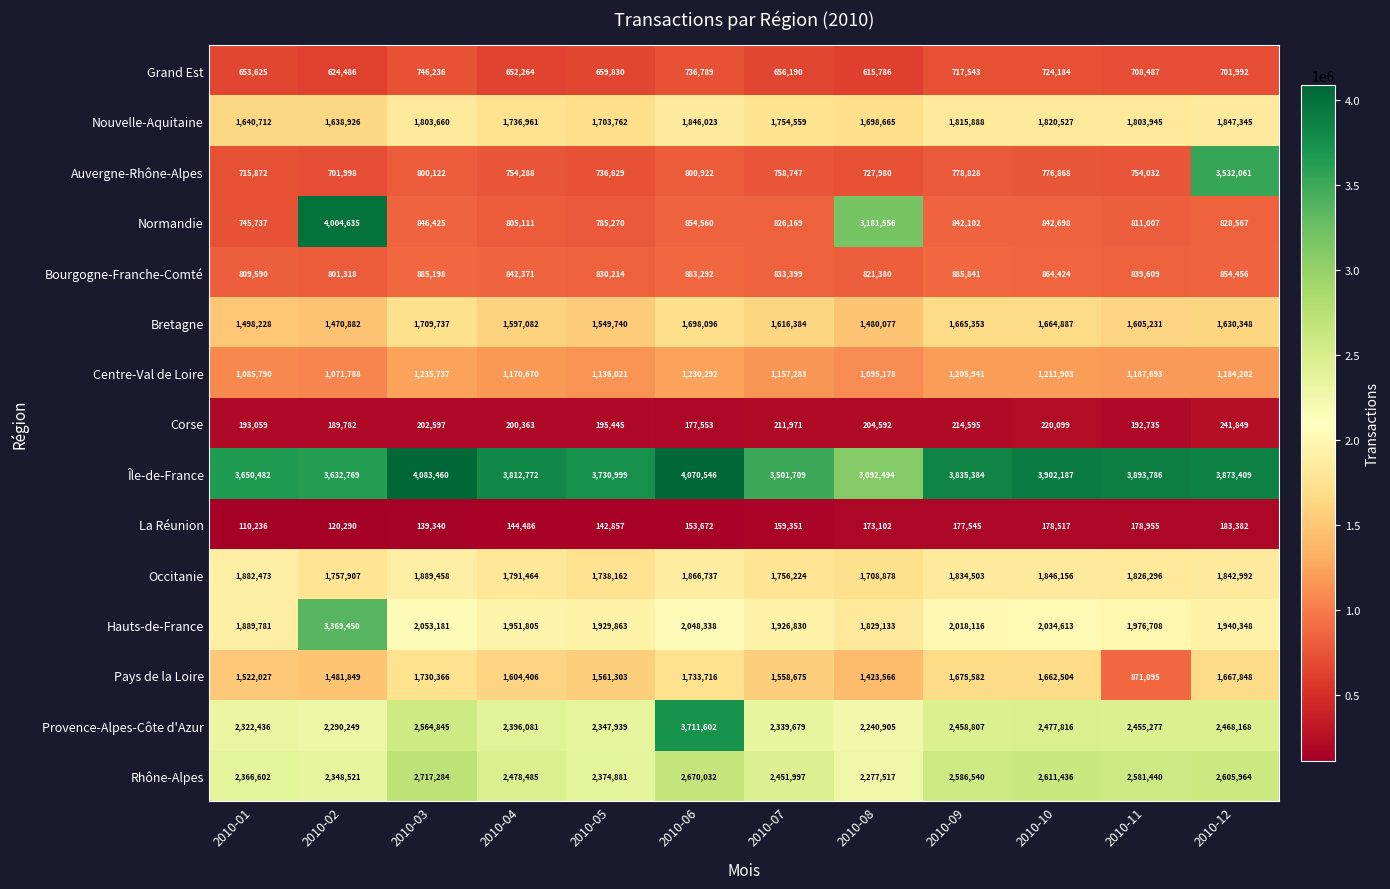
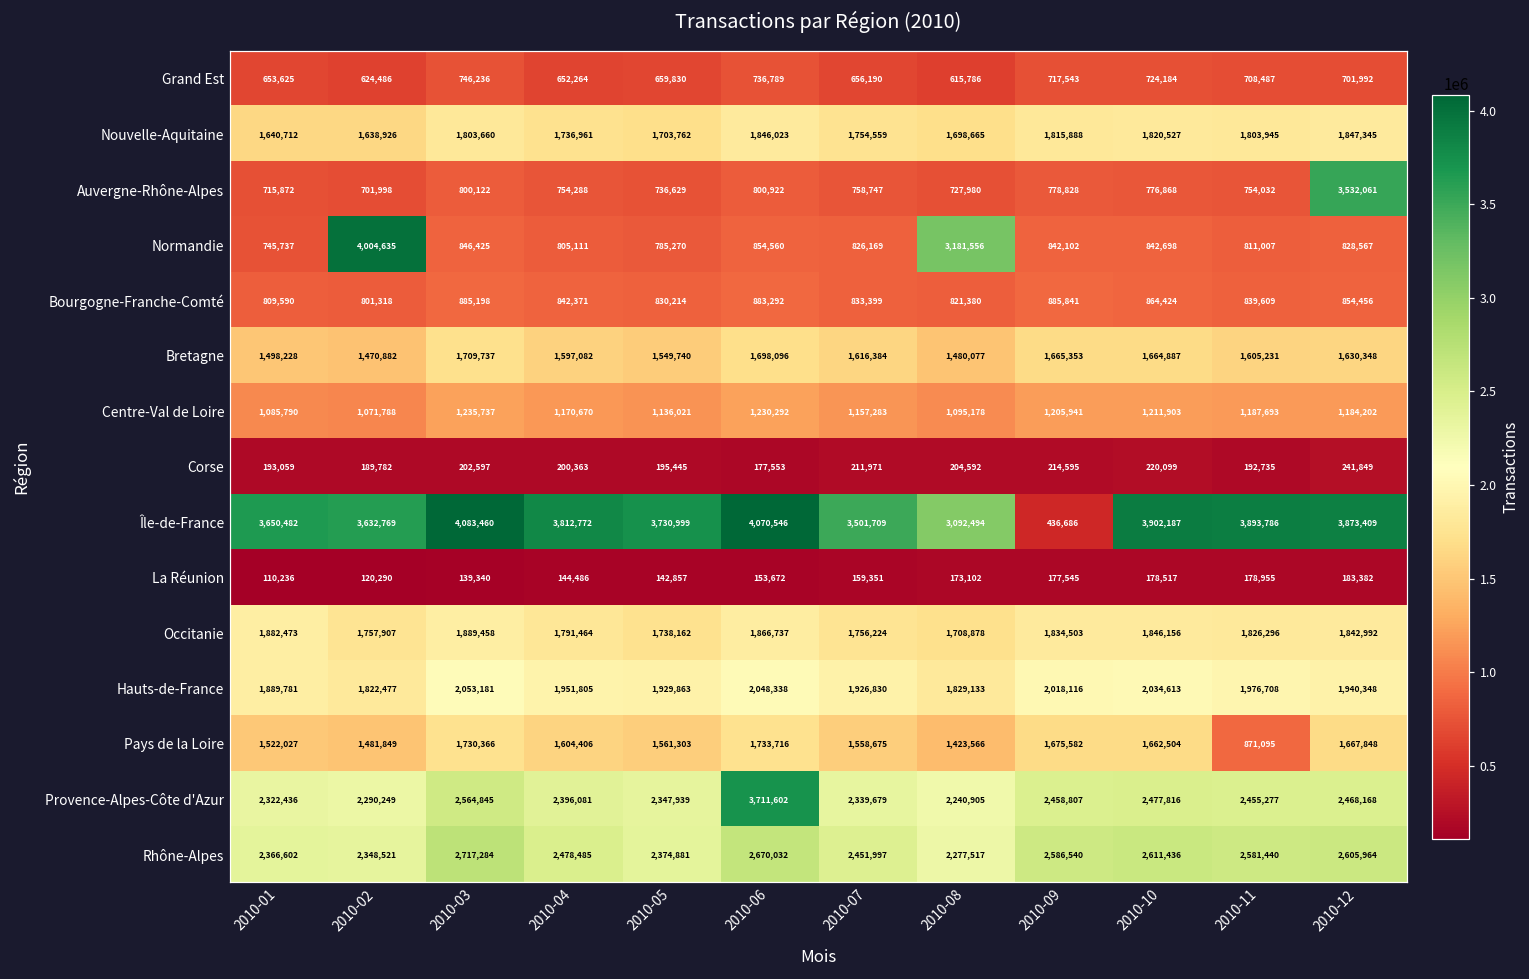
Île-de-France, 2010-09: 3,835,384 -> 436,686
Hauts-de-France, 2010-02: 3,369,450 -> 1,822,477
